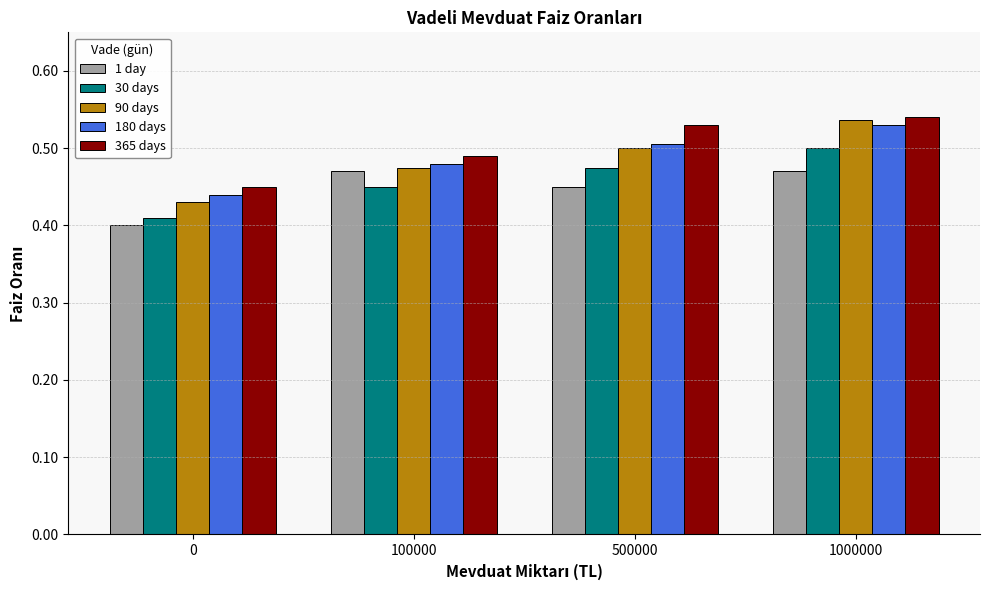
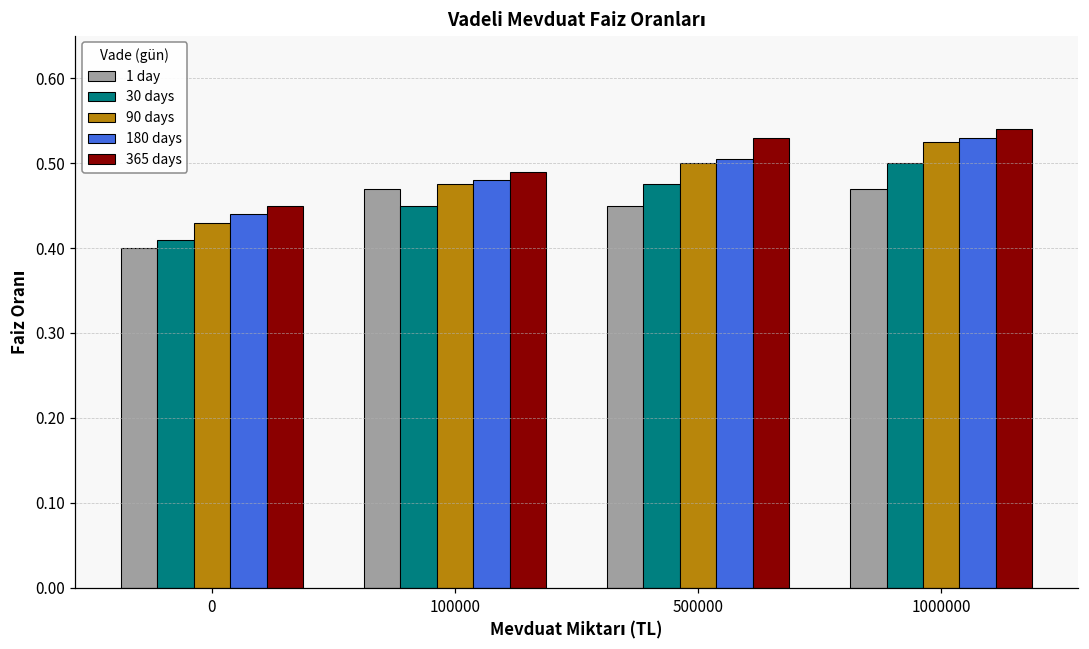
90 days, 1000000: 0.54 -> 0.53
